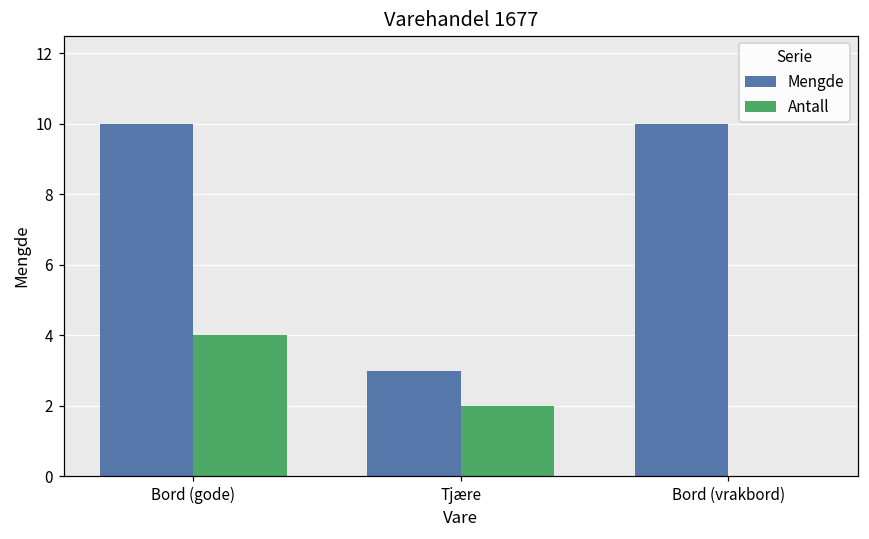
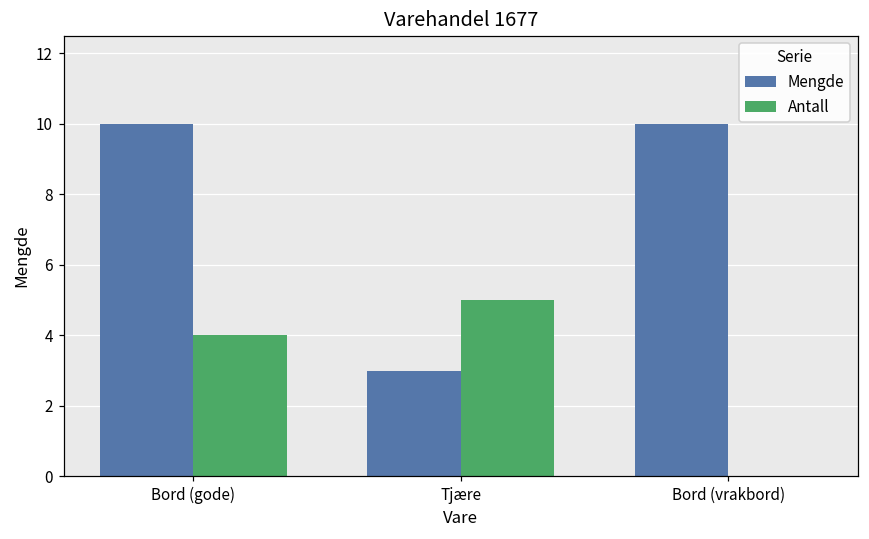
Antall, Tjære: 2 -> 5
